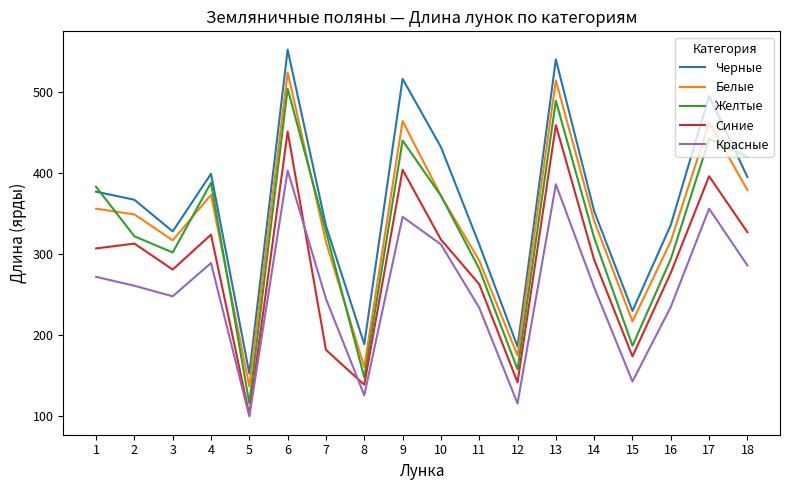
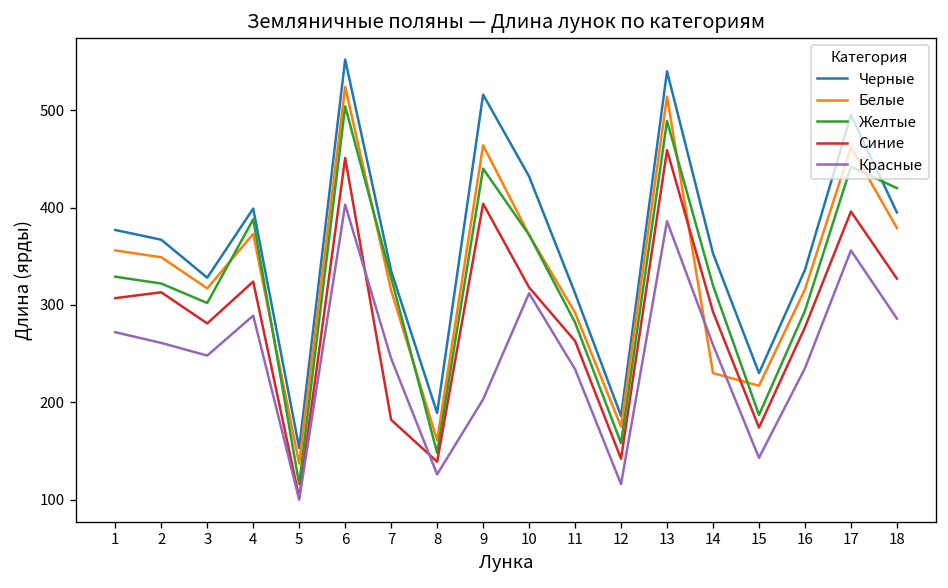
Желтые, 1: 380 -> 330
Красные, 9: 350 -> 200
Белые, 14: 340 -> 230
